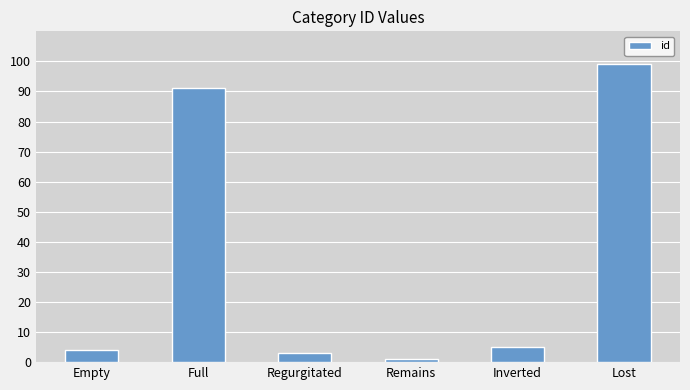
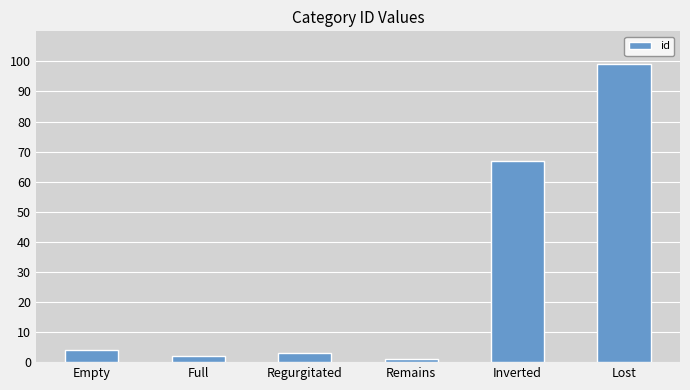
Full: 91 -> 2
Inverted: 5 -> 67
